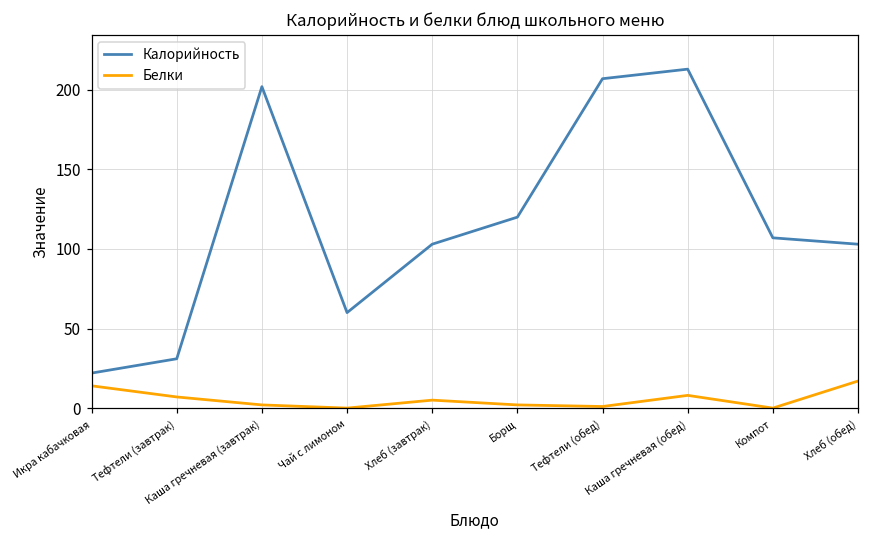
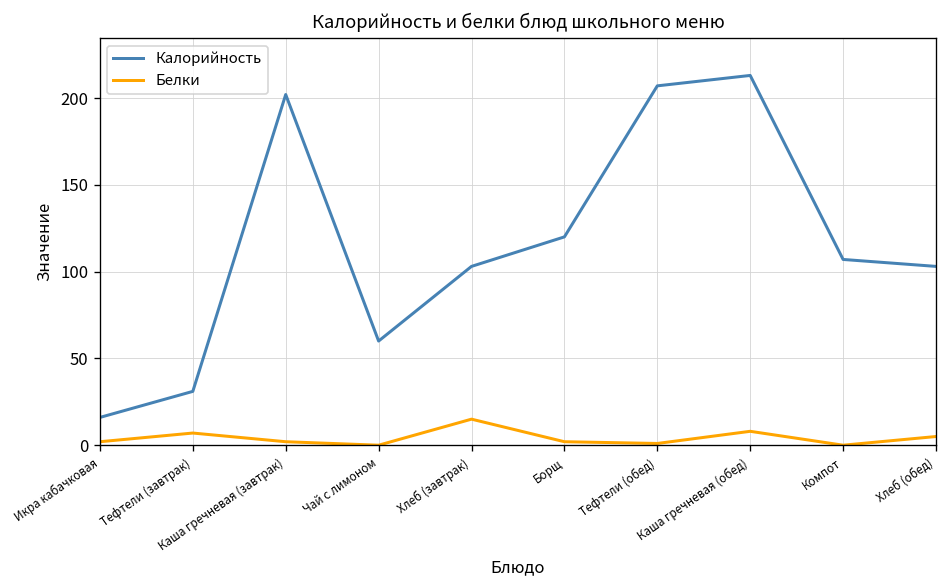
Калорийность, Икра кабачковая: 22 -> 16
Белки, Икра кабачковая: 14 -> 2
Белки, Хлеб (завтрак): 5 -> 15
Белки, Хлеб (обед): 17 -> 5
